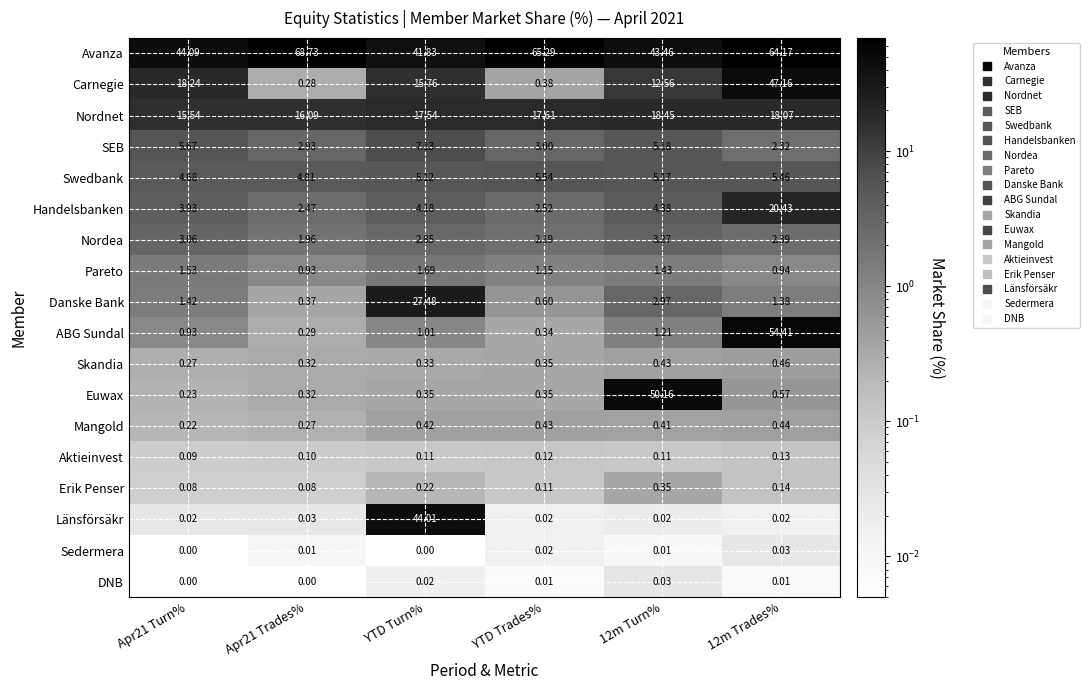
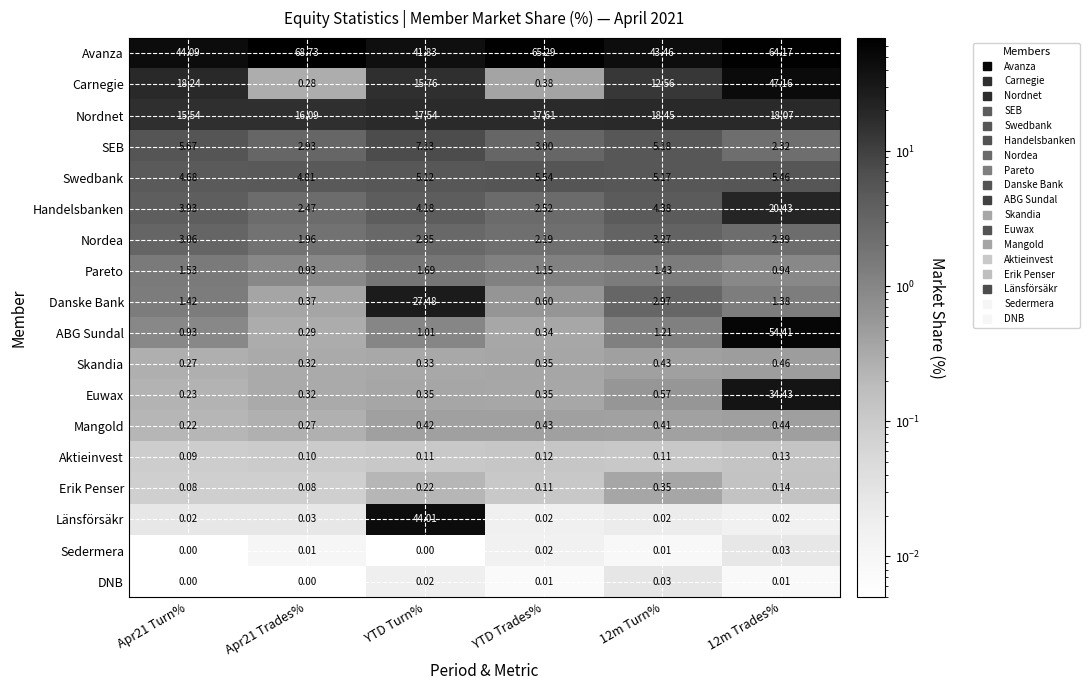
Euwax, 12m Turn%: 50.16 -> 0.57
Euwax, 12m Trades%: 0.57 -> 34.43
